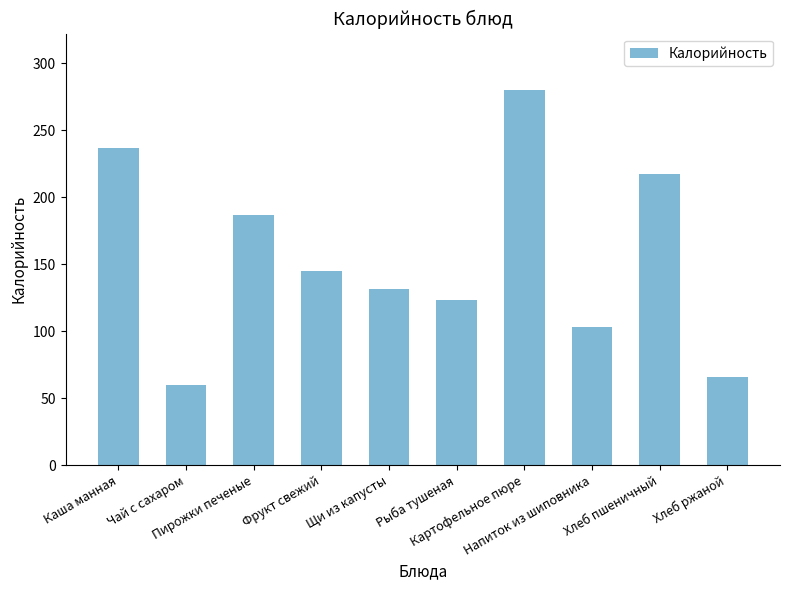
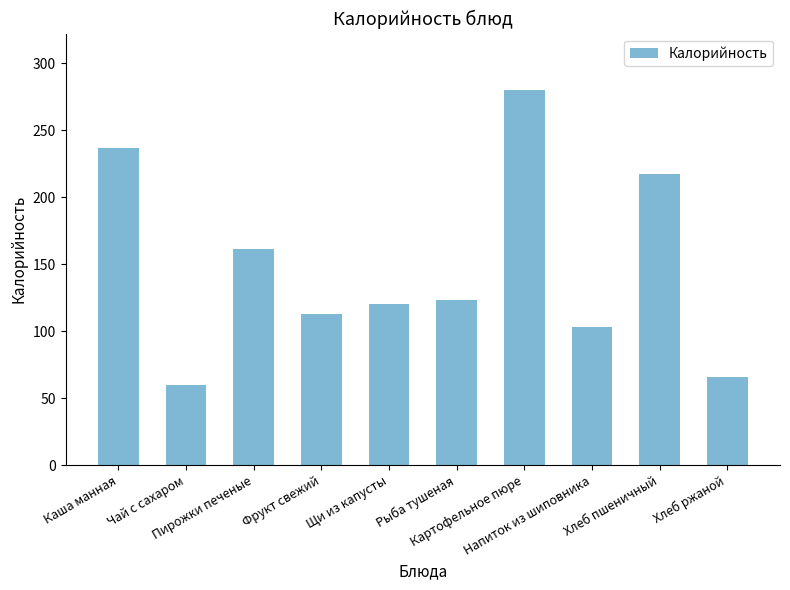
Пирожки печеные: 187 -> 161
Фрукт свежий: 145 -> 113
Щи из капусты: 131 -> 120
